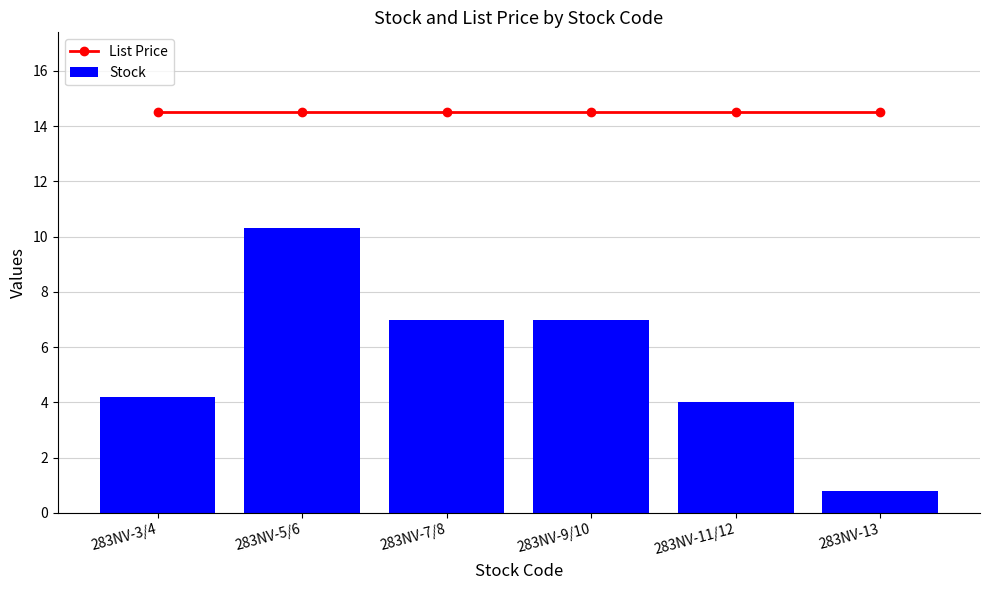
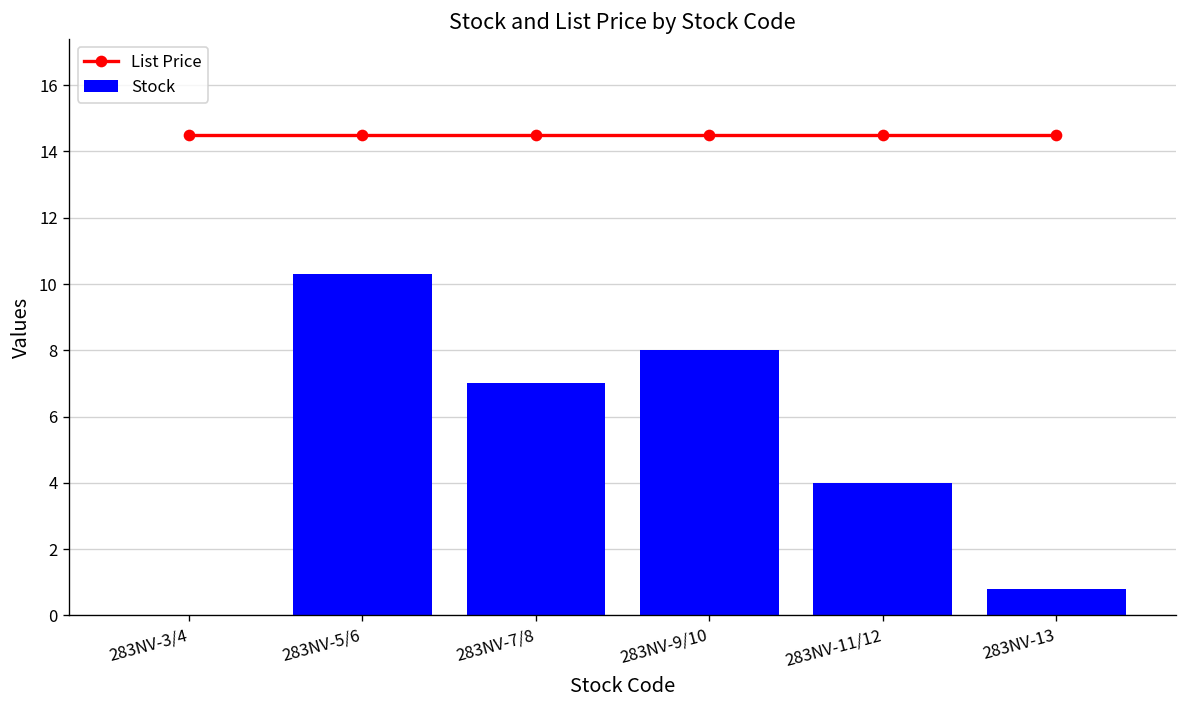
Stock, 283NV-3/4: 4.2 -> 0.0
Stock, 283NV-9/10: 7 -> 8
